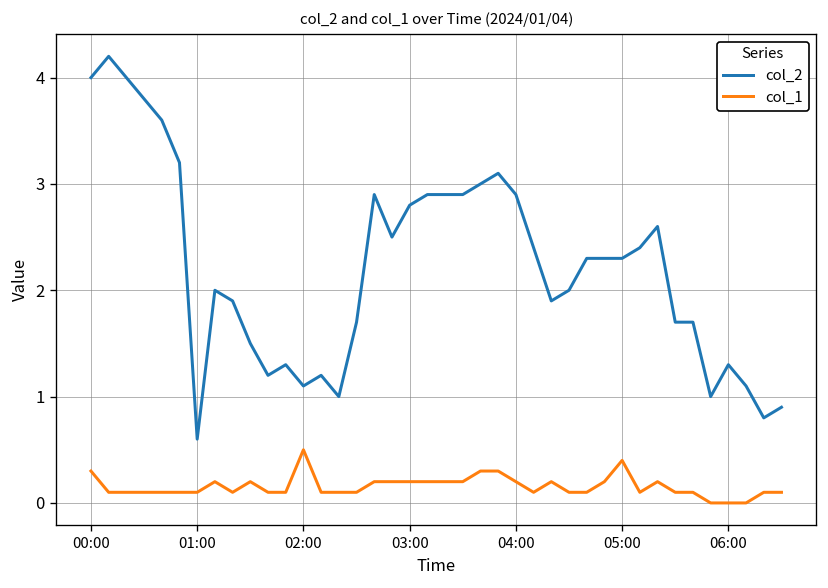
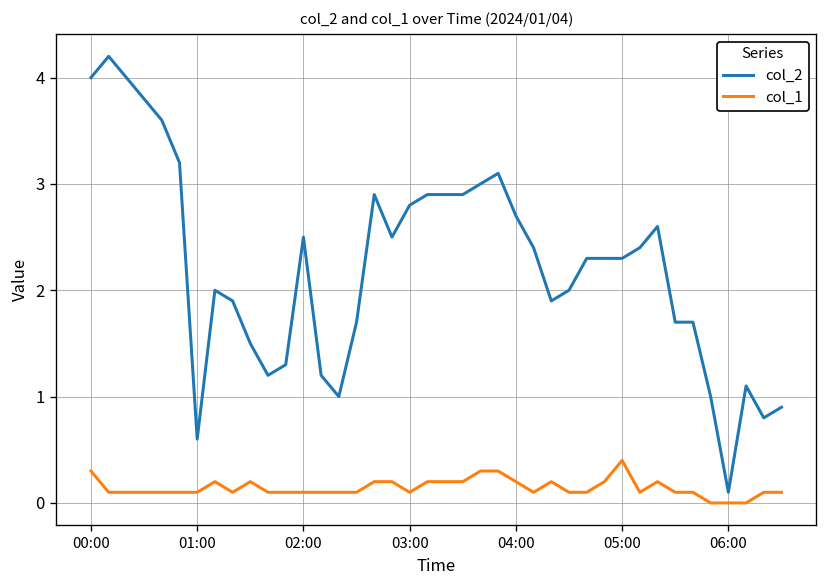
col_2, 02:00: 1.1 -> 2.5
col_1, 02:00: 0.5 -> 0.1
col_1, 03:00: 0.2 -> 0.1
col_2, 04:00: 2.9 -> 2.7
col_2, 06:00: 1.3 -> 0.1
